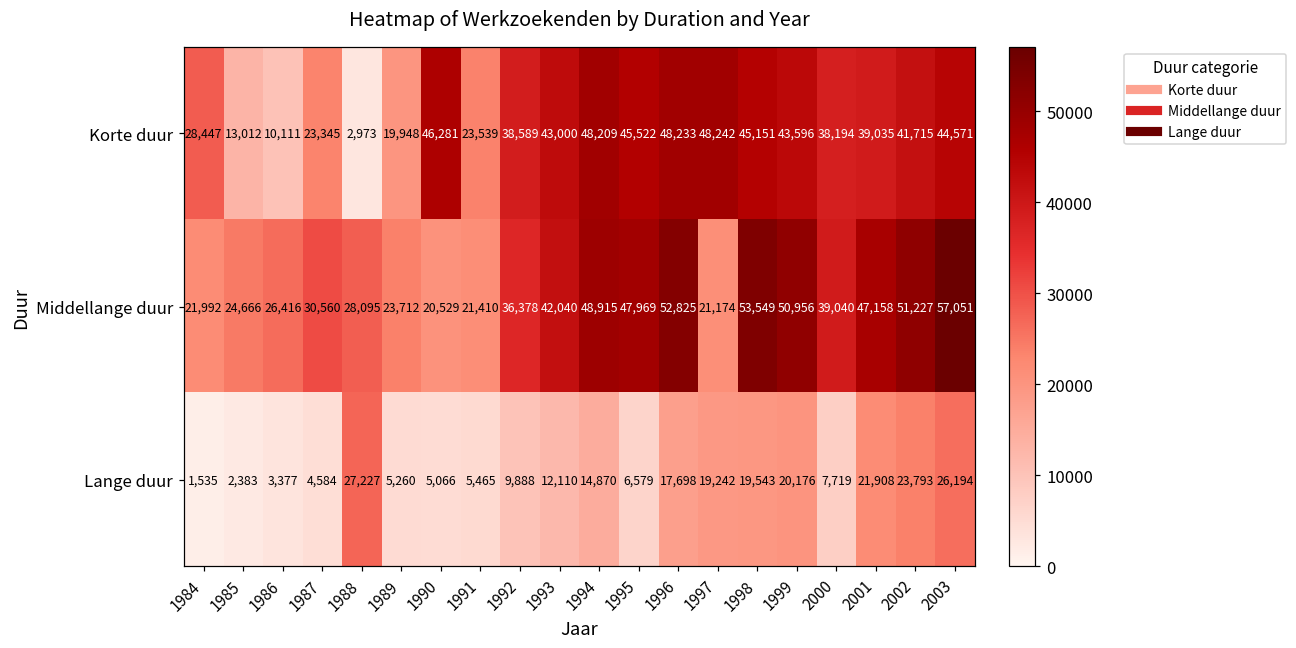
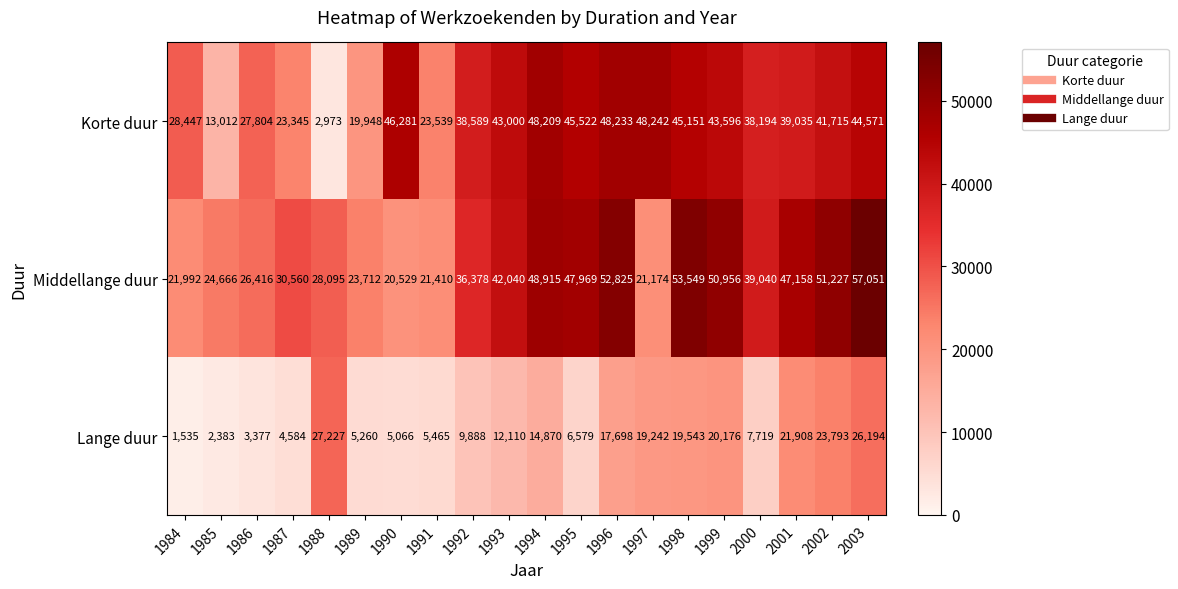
Korte duur, 1986: 10,111 -> 27,804
